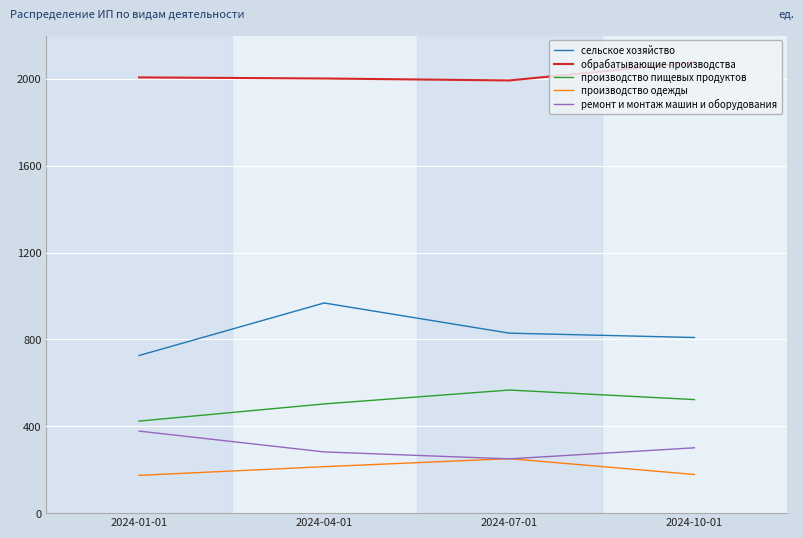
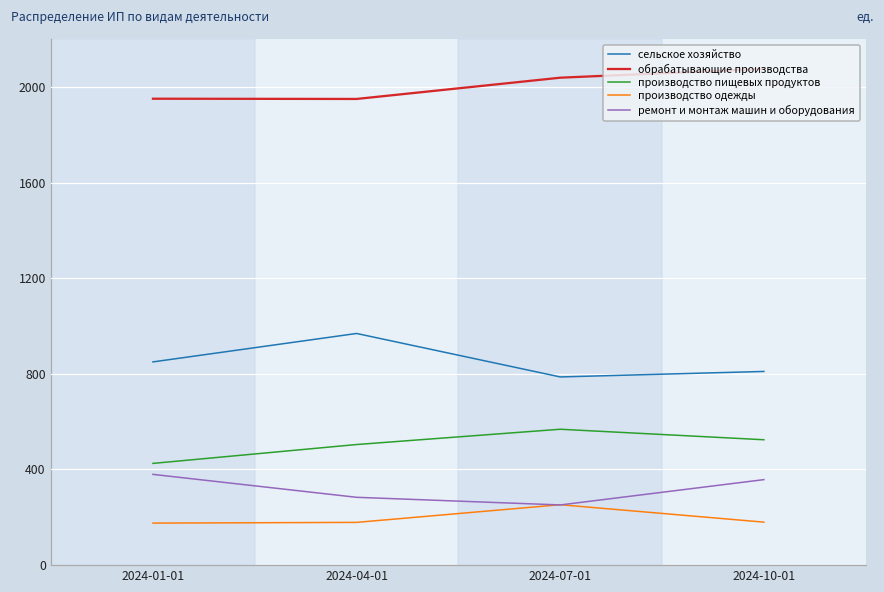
сельское хозяйство, 2024-01-01: 730 -> 850
обрабатывающие производства, 2024-01-01: 2010 -> 1950
обрабатывающие производства, 2024-04-01: 2000 -> 1950
производство одежды, 2024-04-01: 210 -> 180
сельское хозяйство, 2024-07-01: 830 -> 790
обрабатывающие производства, 2024-07-01: 1990 -> 2040
ремонт и монтаж машин и оборудования, 2024-10-01: 300 -> 360
